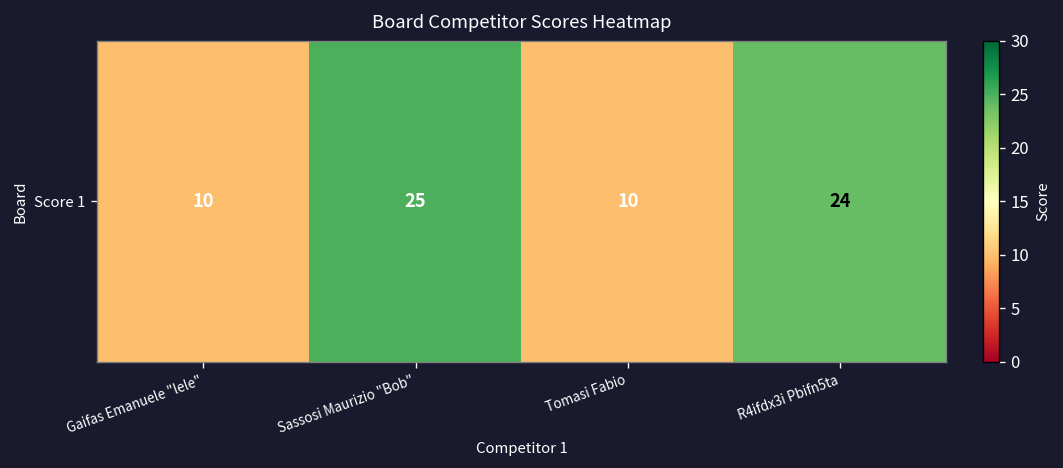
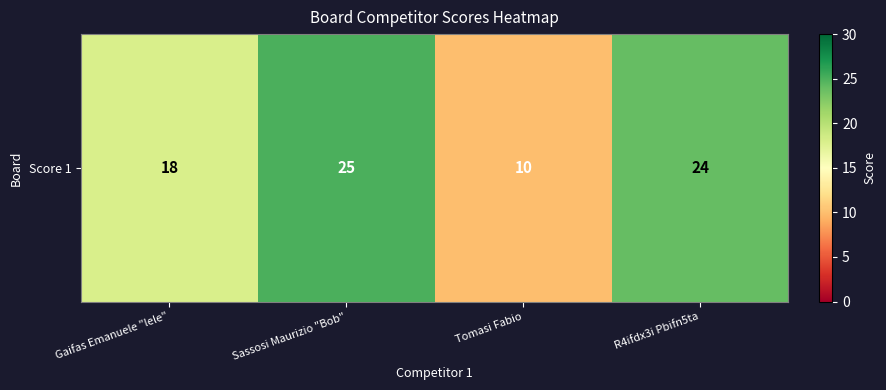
Score 1, Gaifas Emanuele "lele": 10 -> 18
